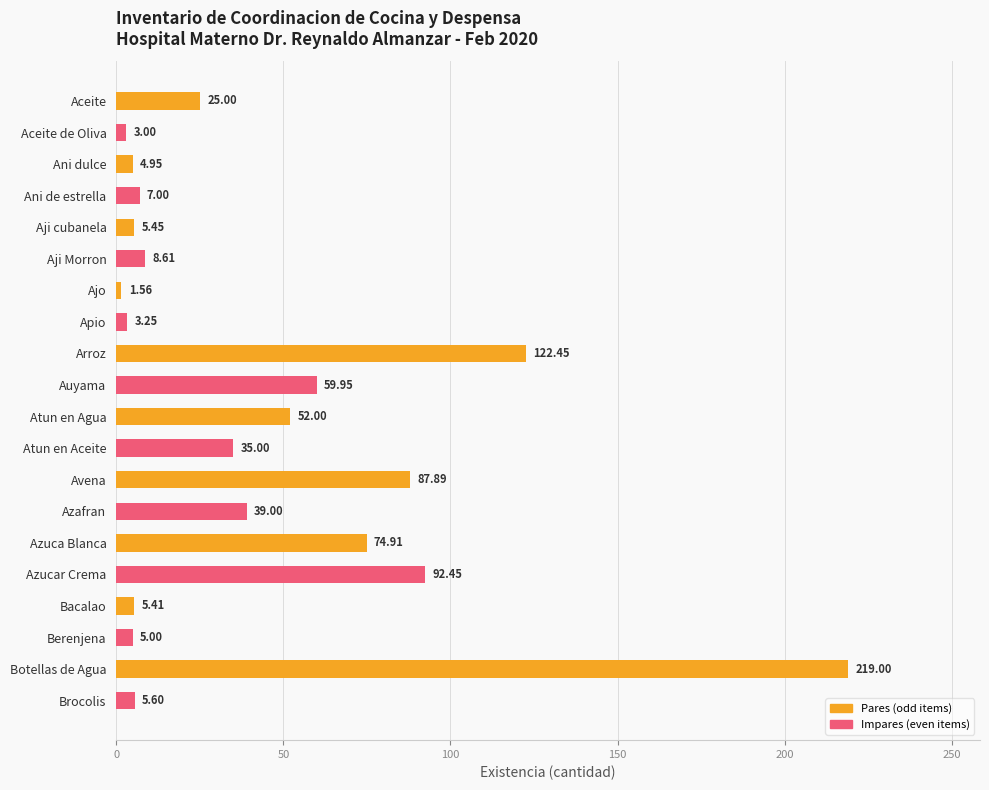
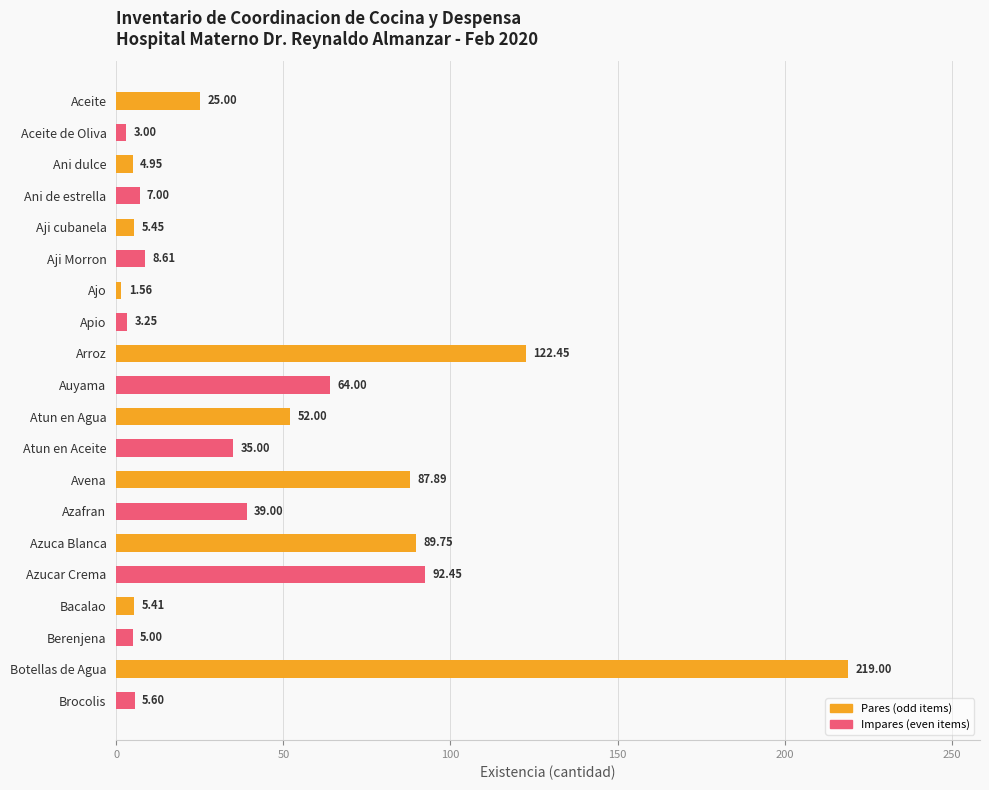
Auyama: 59.95 -> 64.00
Azuca Blanca: 74.91 -> 89.75
